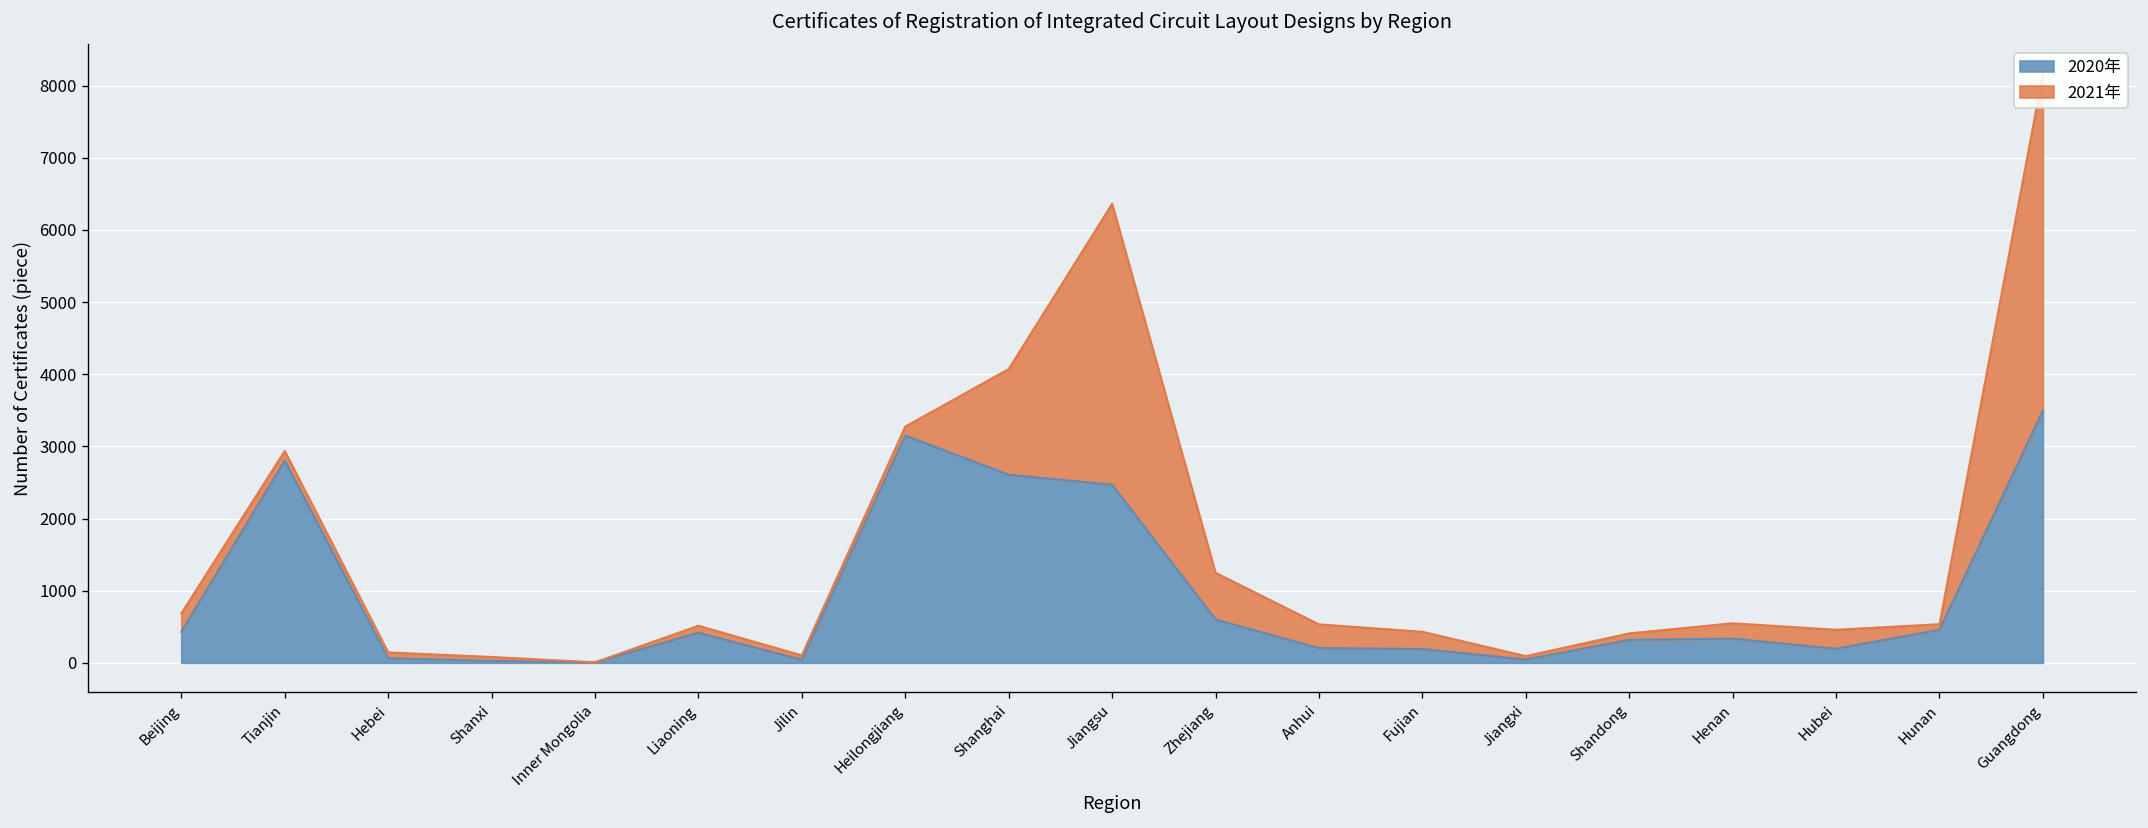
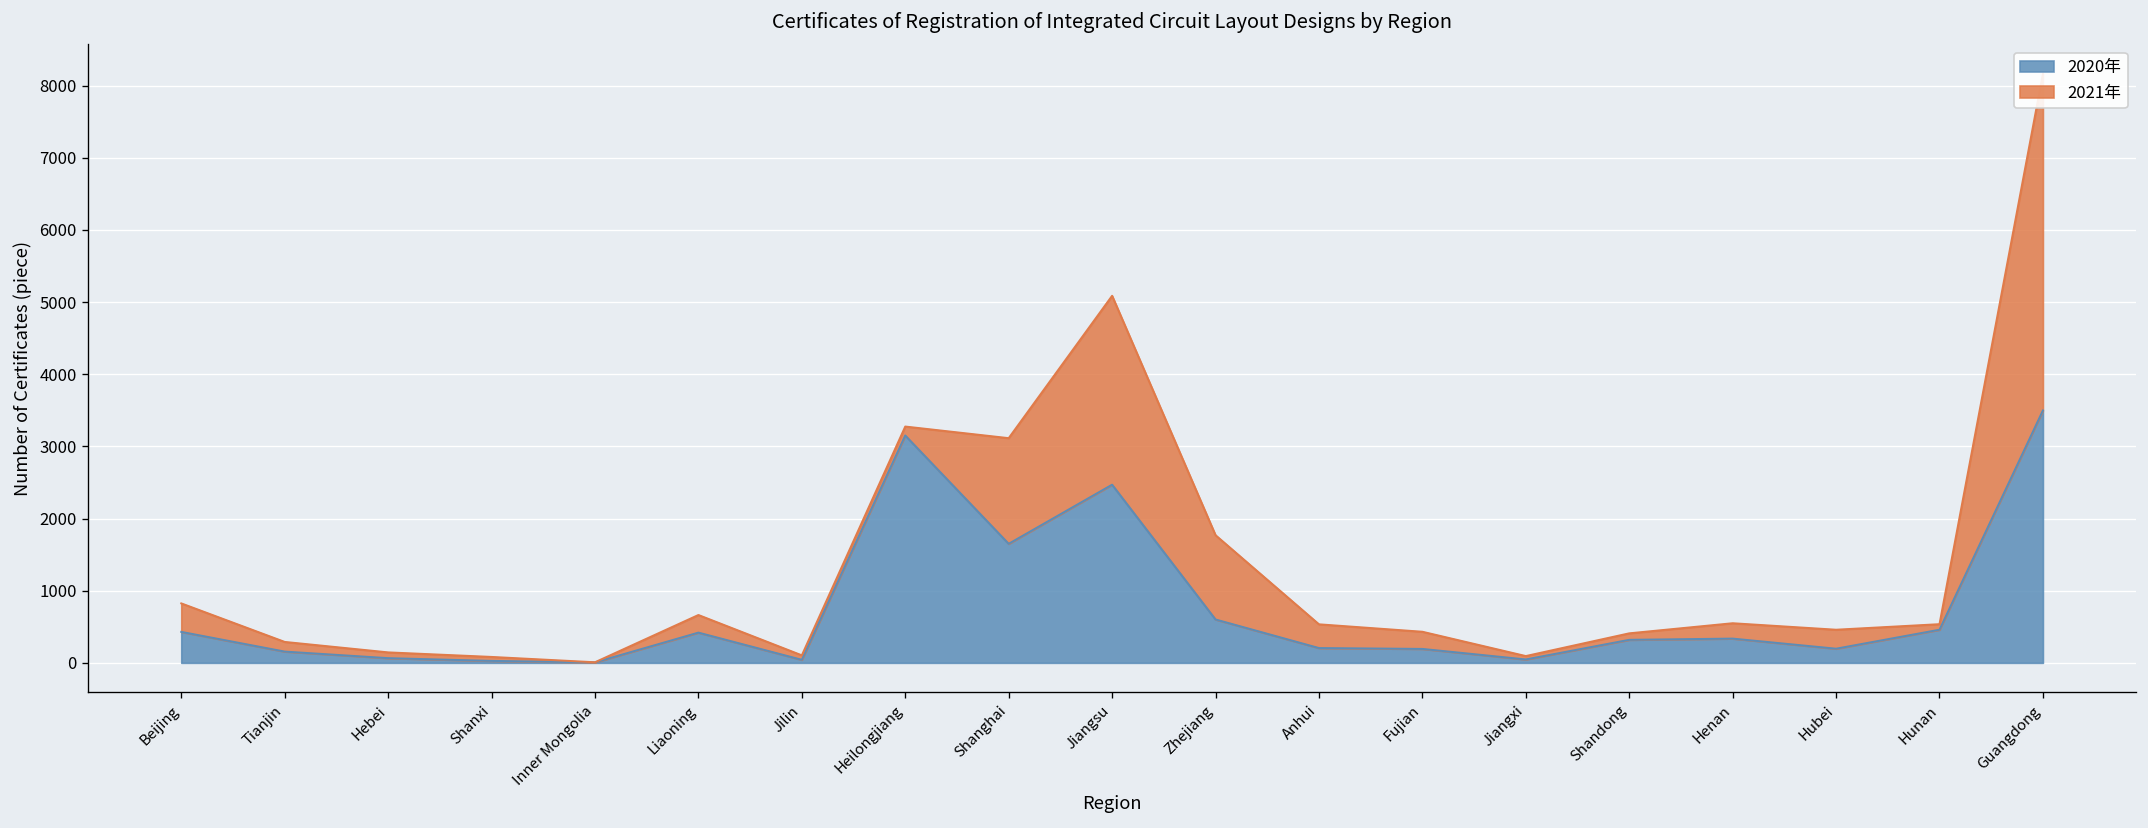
2021年, Beijing: 300 -> 400
2020年, Tianjin: 2800 -> 200
2021年, Liaoning: 100 -> 200
2020年, Shanghai: 2600 -> 1700
2021年, Jiangsu: 3900 -> 2600
2021年, Zhejiang: 600 -> 1200
